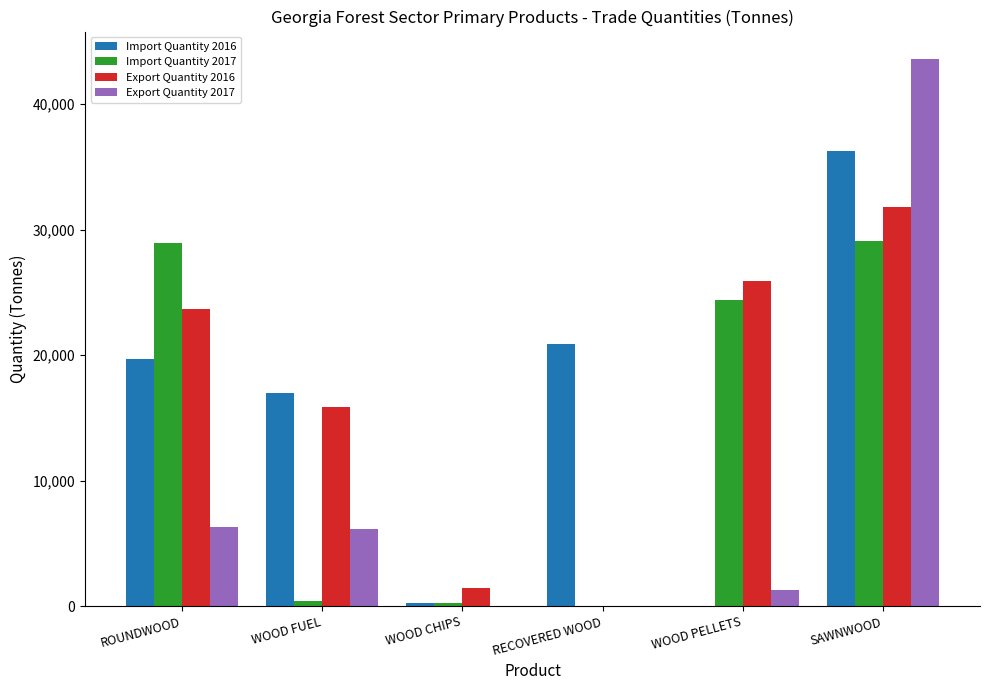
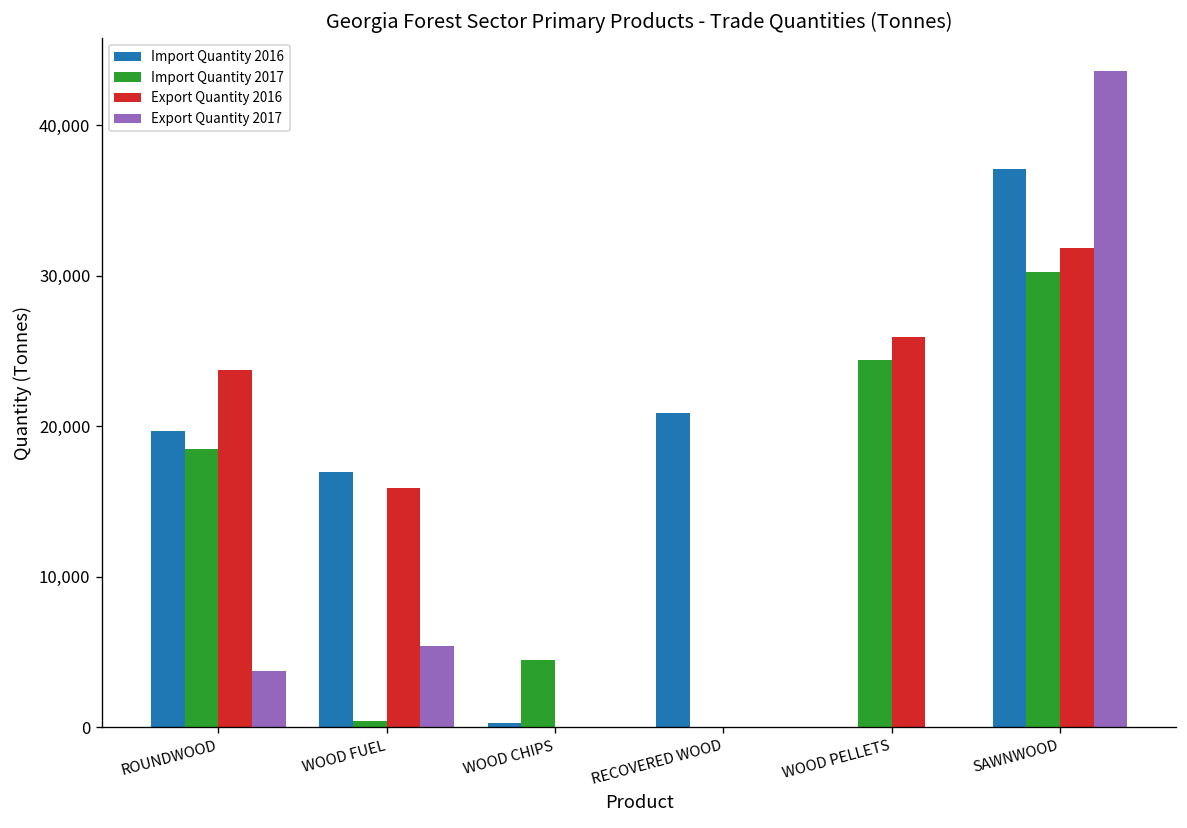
Import Quantity 2017, ROUNDWOOD: 28,900 -> 18,500
Export Quantity 2017, ROUNDWOOD: 6,300 -> 3,800
Export Quantity 2017, WOOD FUEL: 6,200 -> 5,400
Import Quantity 2017, WOOD CHIPS: 200 -> 4,500
Export Quantity 2016, WOOD CHIPS: 1,500 -> 0
Export Quantity 2017, WOOD PELLETS: 1,300 -> 0
Import Quantity 2016, SAWNWOOD: 36,300 -> 37,100
Import Quantity 2017, SAWNWOOD: 29,100 -> 30,200
